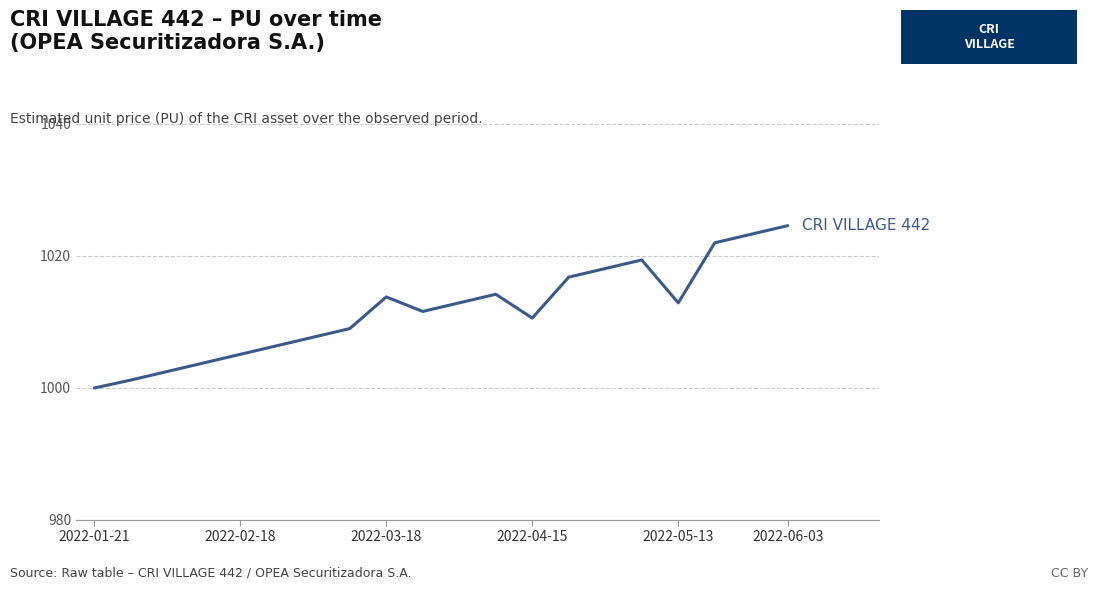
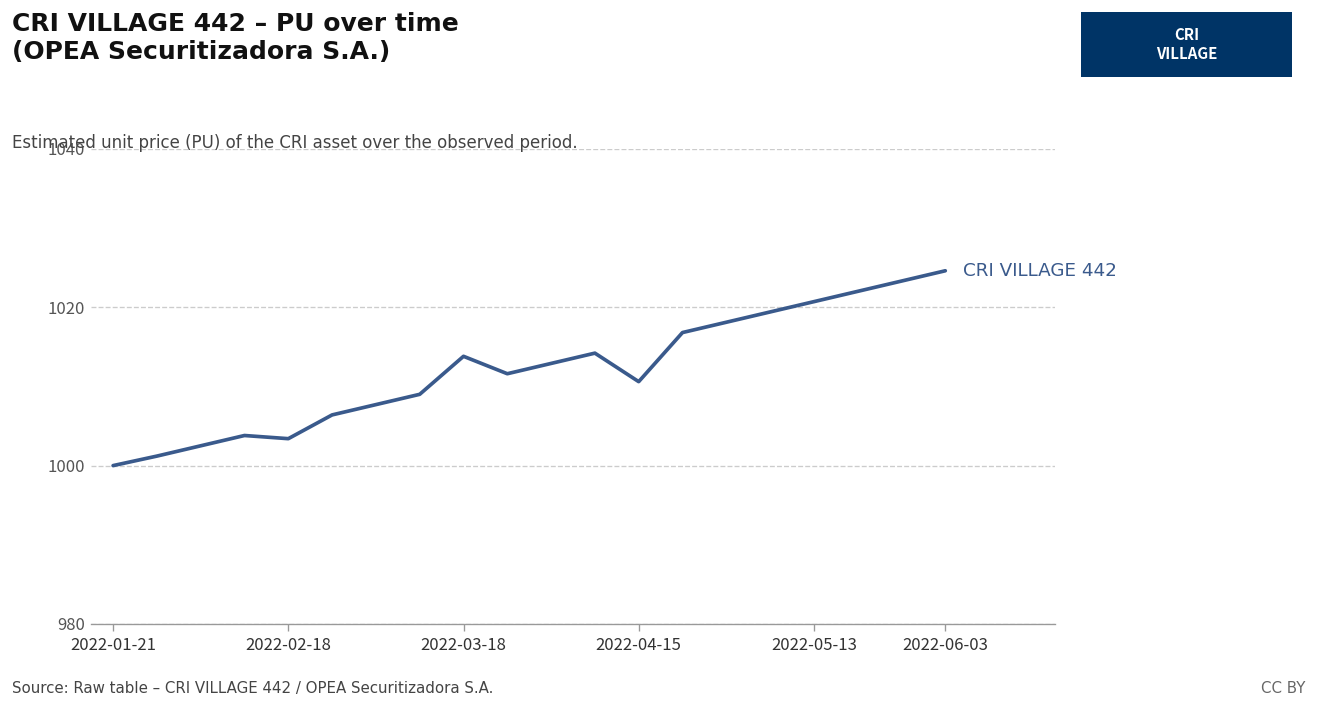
2022-02-18: 1005 -> 1003
2022-05-13: 1013 -> 1021
